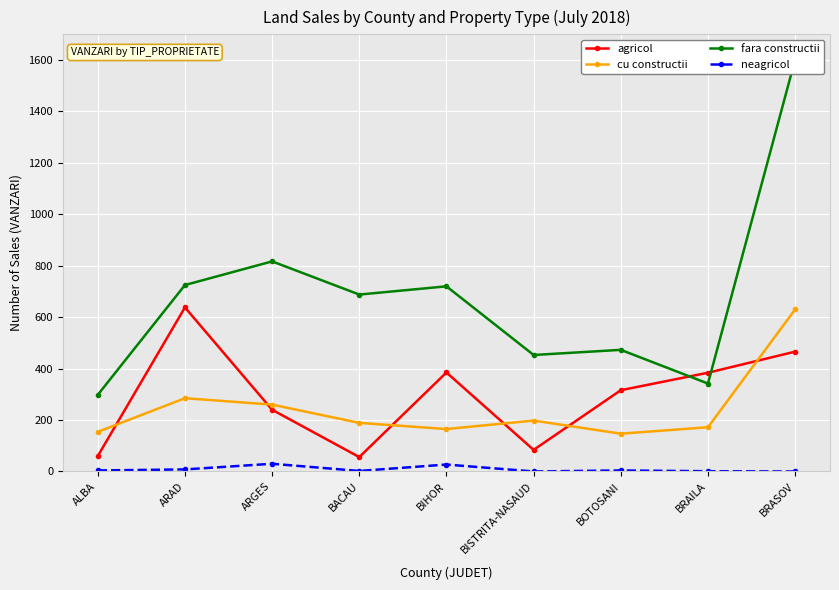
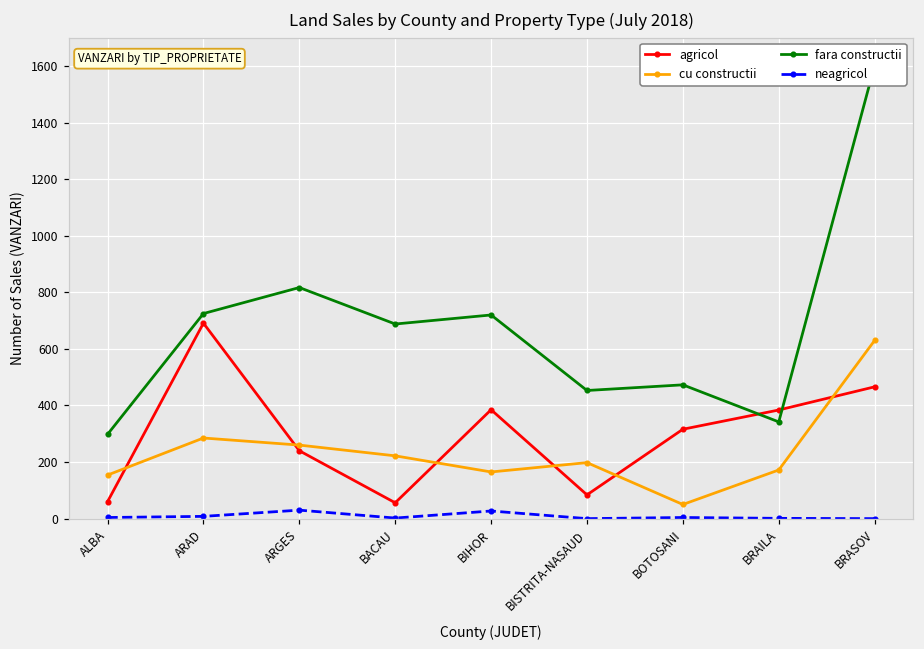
agricol, ARAD: 640 -> 690
cu constructii, BACAU: 190 -> 220
cu constructii, BOTOSANI: 150 -> 50
